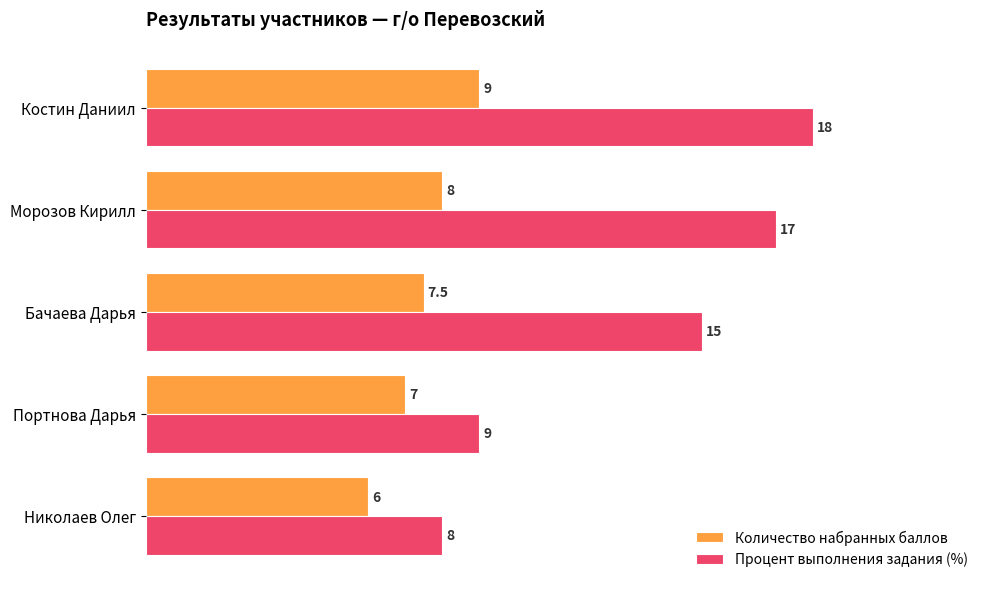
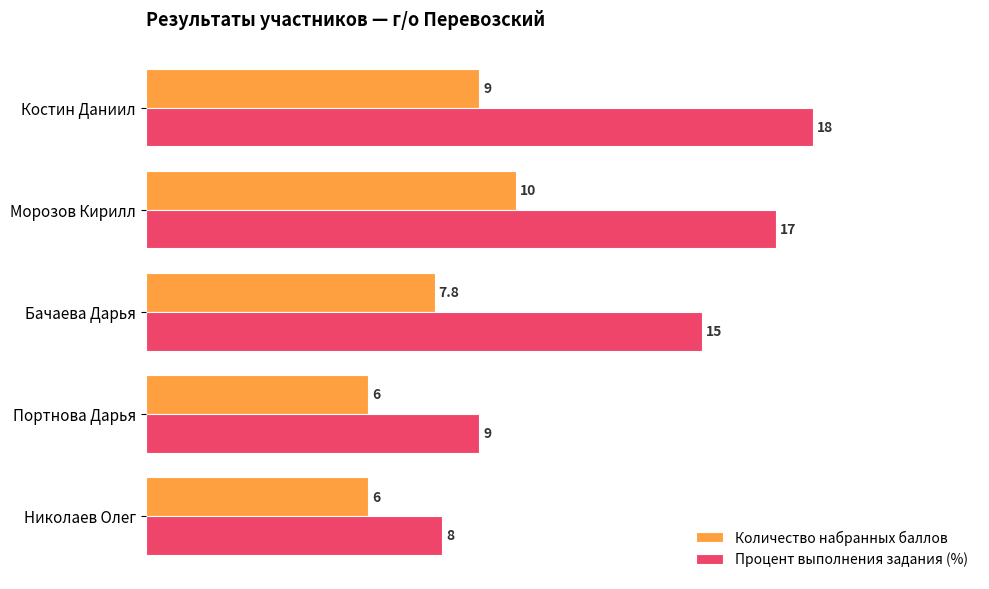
Количество набранных баллов, Морозов Кирилл: 8 -> 10
Количество набранных баллов, Бачаева Дарья: 7.5 -> 7.8
Количество набранных баллов, Портнова Дарья: 7 -> 6
